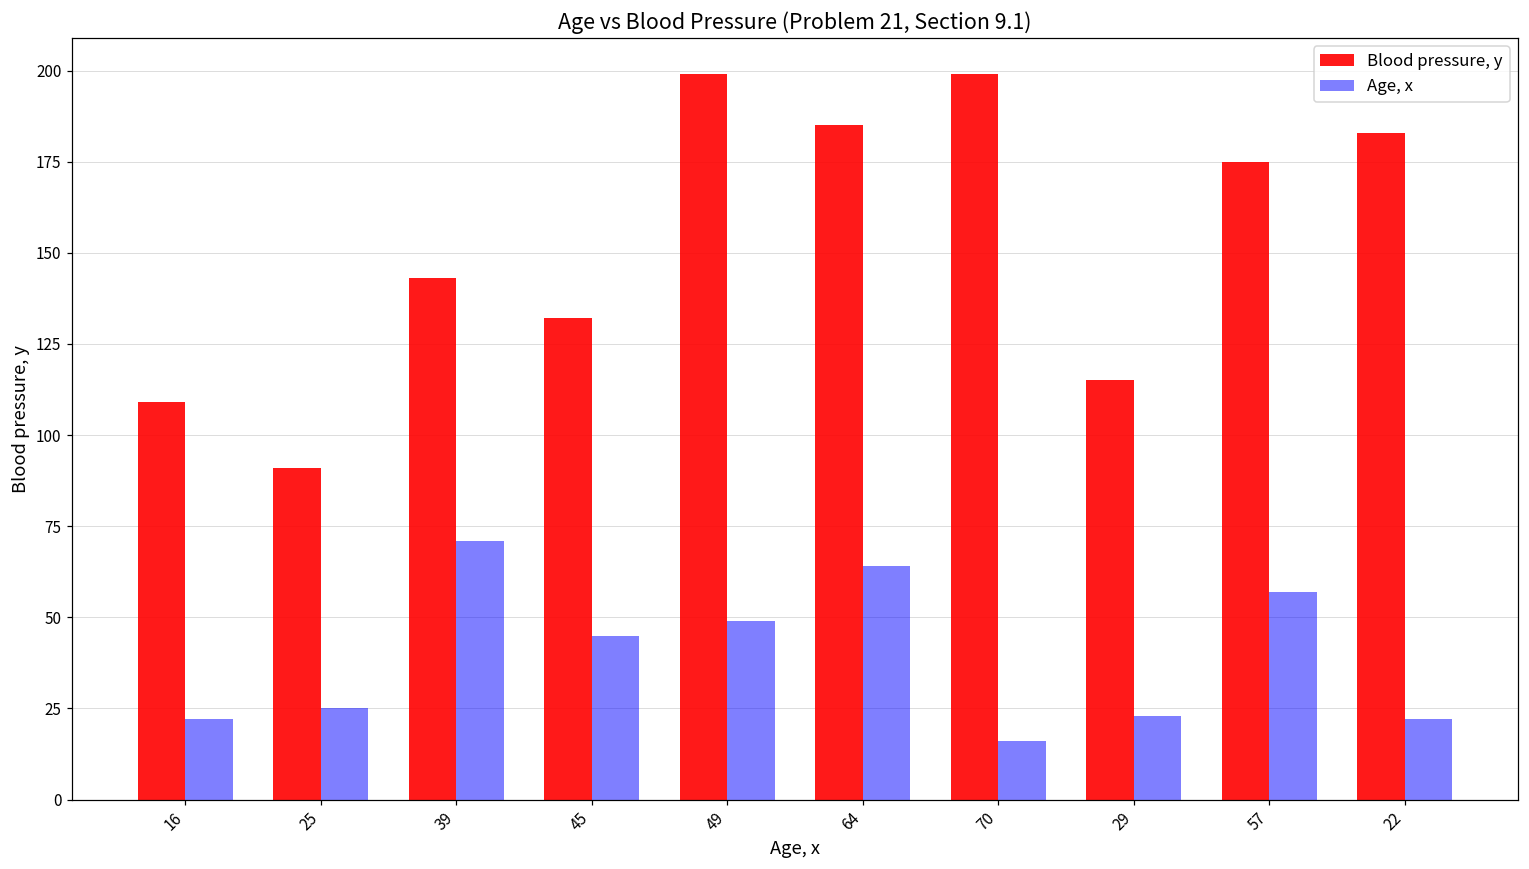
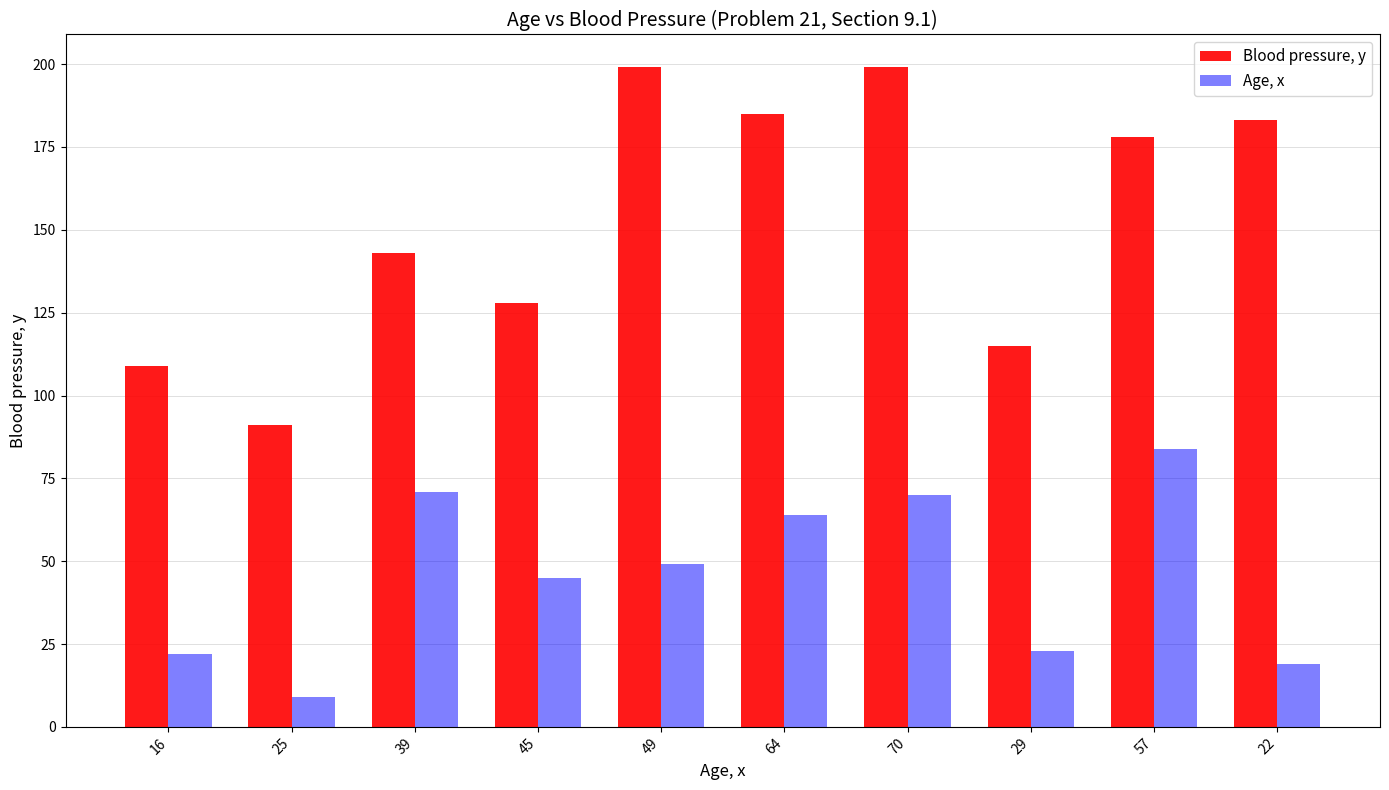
Age, x, 25: 25 -> 9
Blood pressure, y, 45: 132 -> 128
Age, x, 70: 16 -> 70
Blood pressure, y, 57: 175 -> 178
Age, x, 57: 57 -> 84
Age, x, 22: 22 -> 19
